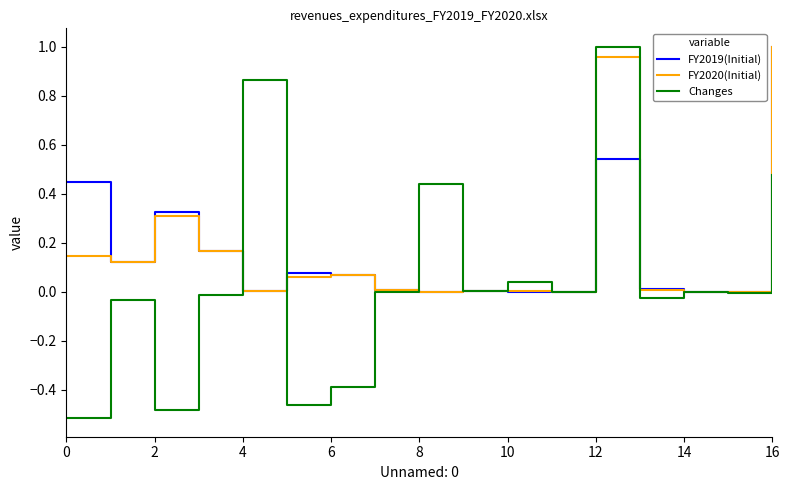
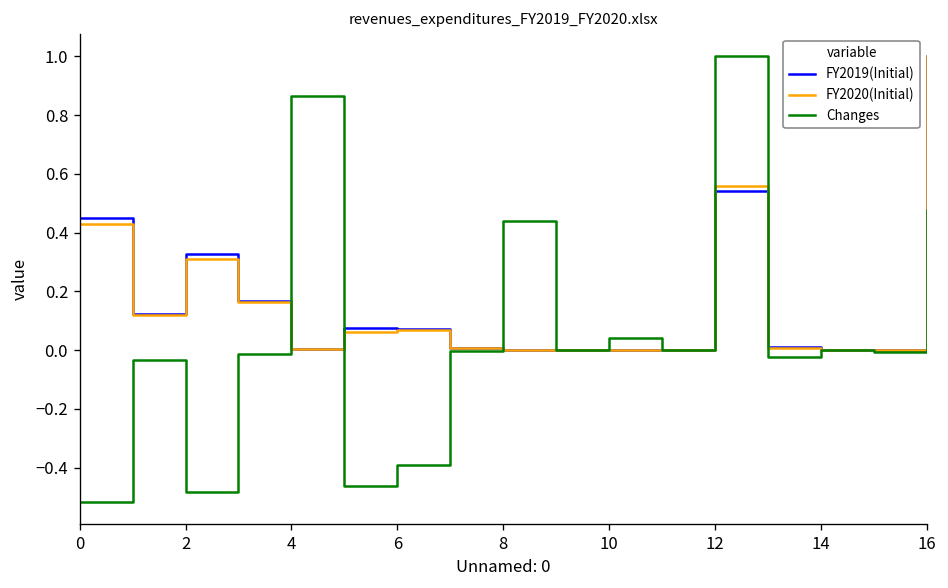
FY2020(Initial), 0: 0.15 -> 0.43
FY2020(Initial), 12: 0.96 -> 0.56
